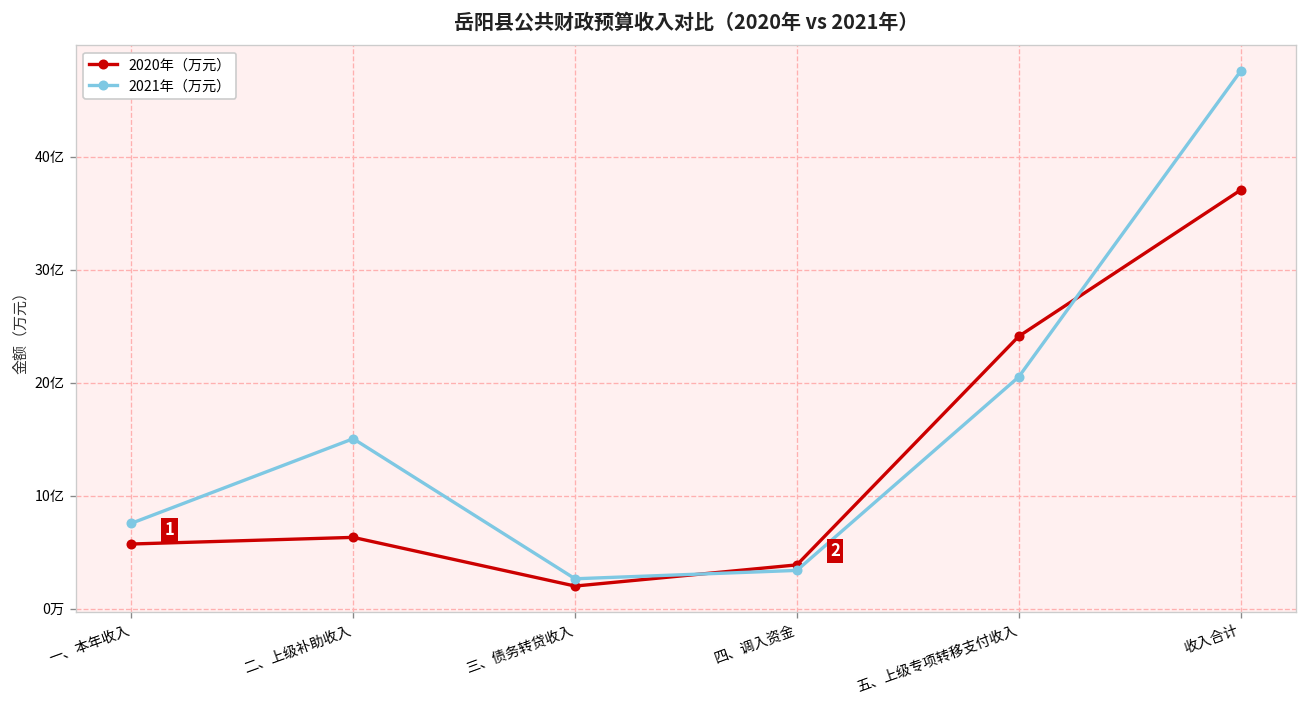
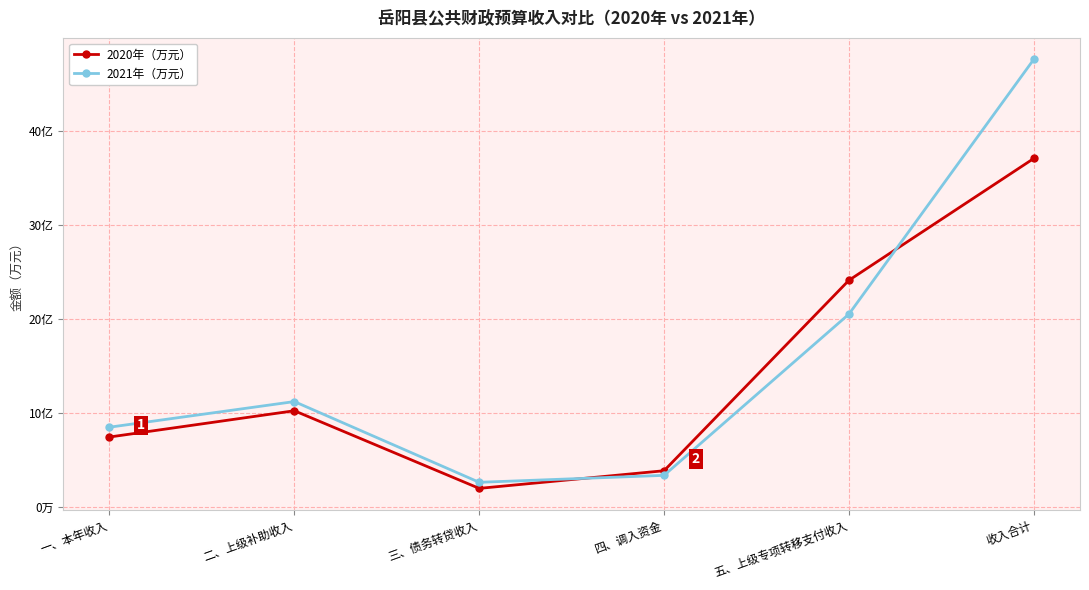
2020年（万元）, 一、本年收入: 6亿 -> 7亿
2021年（万元）, 一、本年收入: 7.6亿 -> 8.5亿
2020年（万元）, 二、上级补助收入: 6亿 -> 10亿
2021年（万元）, 二、上级补助收入: 15亿 -> 11亿
